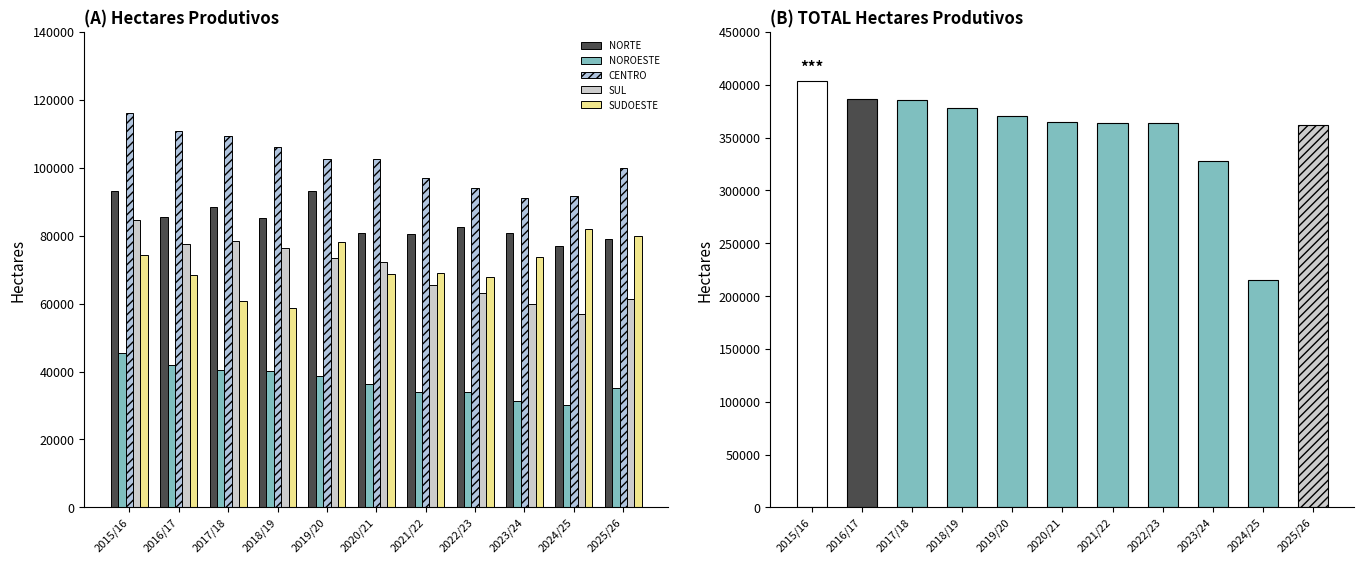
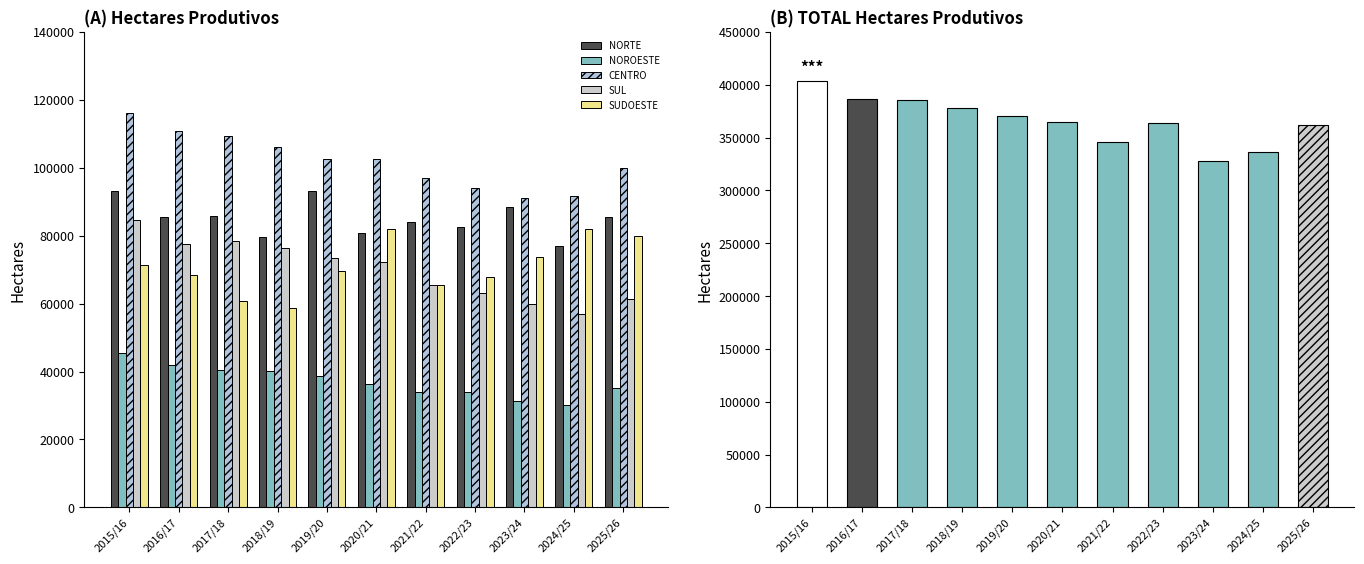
(A) Hectares Produtivos, SUDOESTE, 2015/16: 74000 -> 71000
(A) Hectares Produtivos, NORTE, 2017/18: 89000 -> 86000
(A) Hectares Produtivos, NORTE, 2018/19: 85000 -> 80000
(A) Hectares Produtivos, SUDOESTE, 2019/20: 78000 -> 70000
(A) Hectares Produtivos, SUDOESTE, 2020/21: 69000 -> 82000
(A) Hectares Produtivos, NORTE, 2021/22: 80000 -> 84000
(A) Hectares Produtivos, SUDOESTE, 2021/22: 69000 -> 65000
(A) Hectares Produtivos, NORTE, 2023/24: 81000 -> 88000
(A) Hectares Produtivos, NORTE, 2025/26: 79000 -> 86000
(B) TOTAL Hectares Produtivos, 2021/22: 364000 -> 346000
(B) TOTAL Hectares Produtivos, 2024/25: 215000 -> 336000
